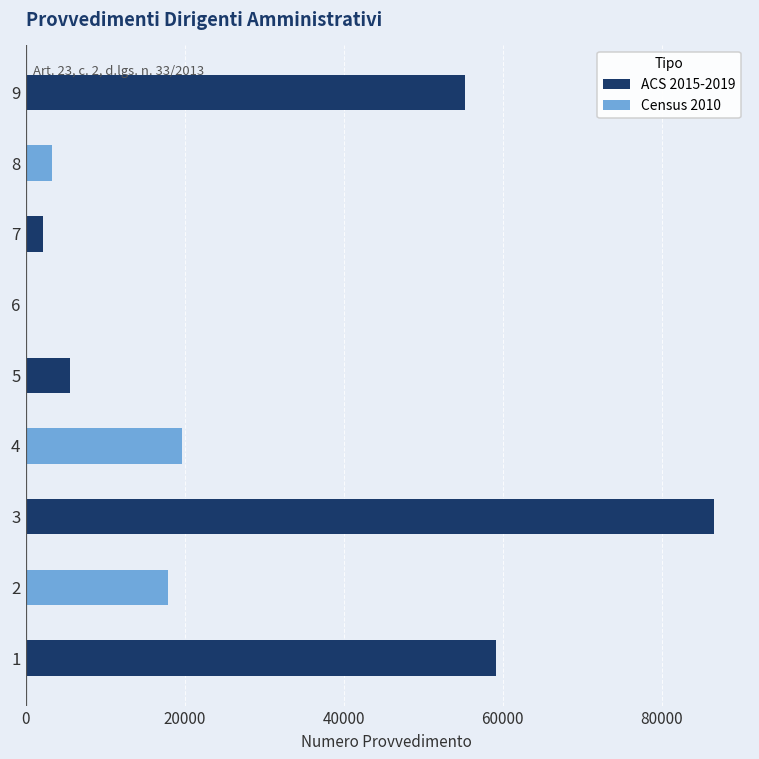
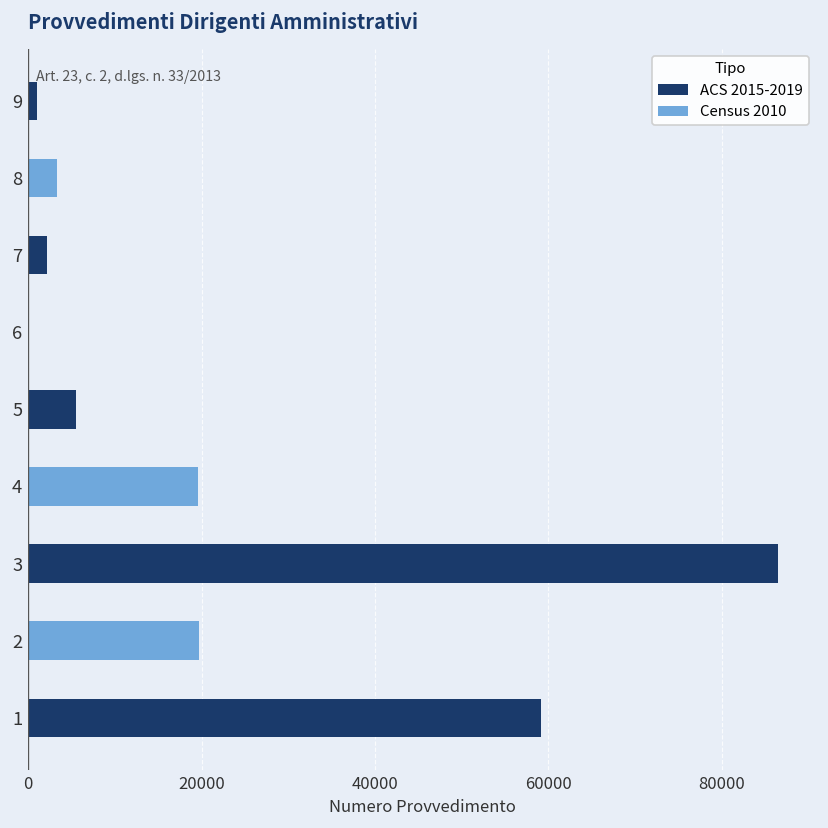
ACS 2015-2019, 9: 55000 -> 1000
Census 2010, 2: 18000 -> 20000
